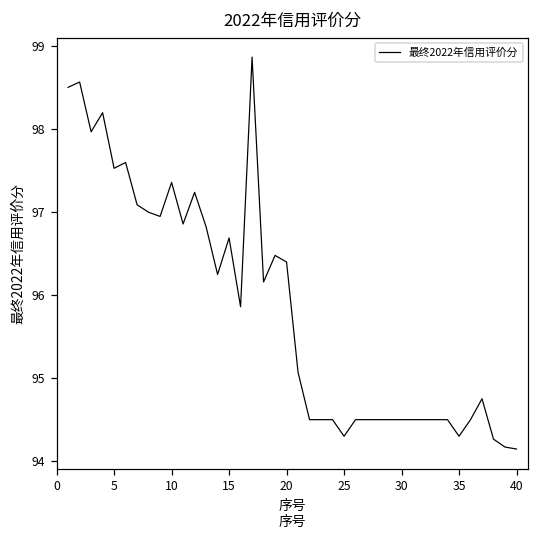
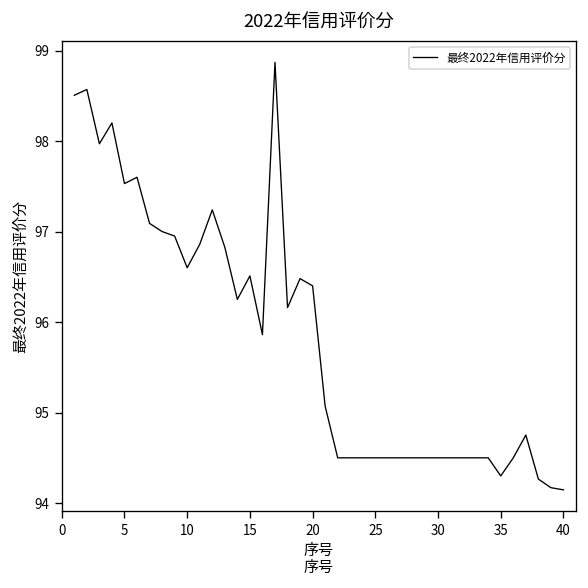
10: 97.4 -> 96.6
15: 96.7 -> 96.5
25: 94.3 -> 94.5
